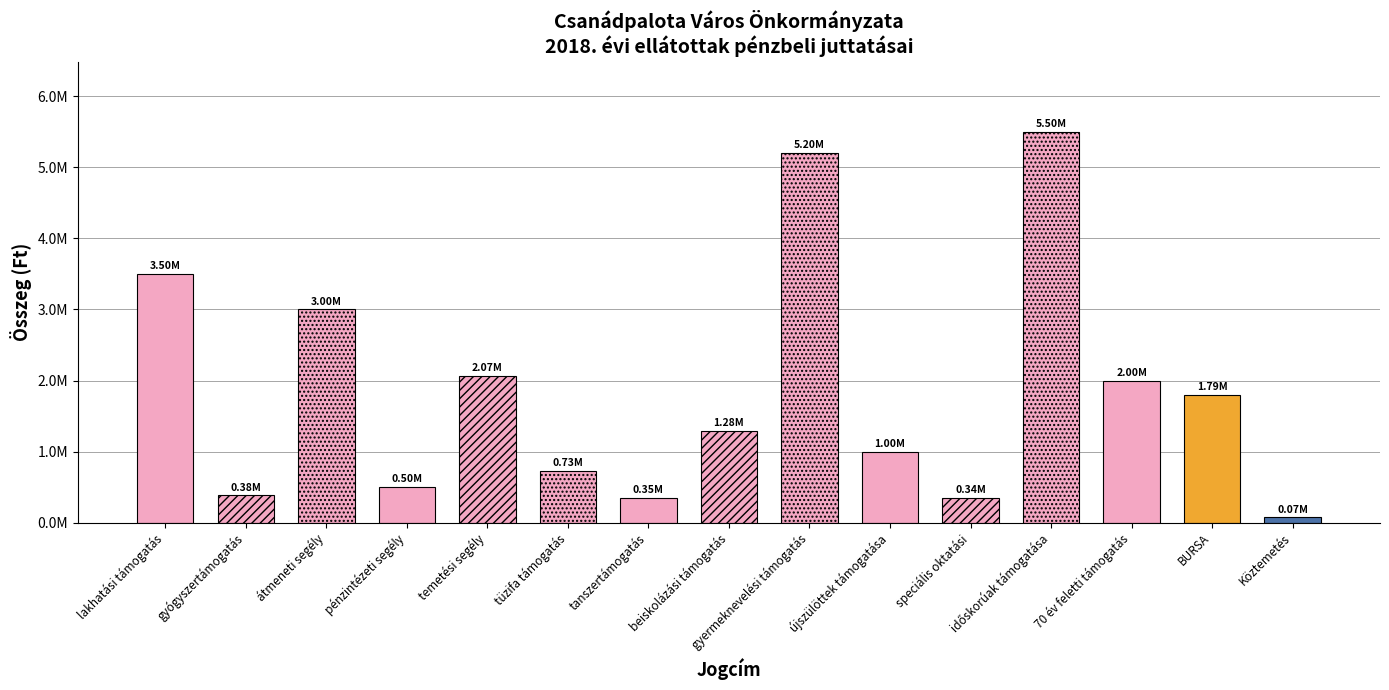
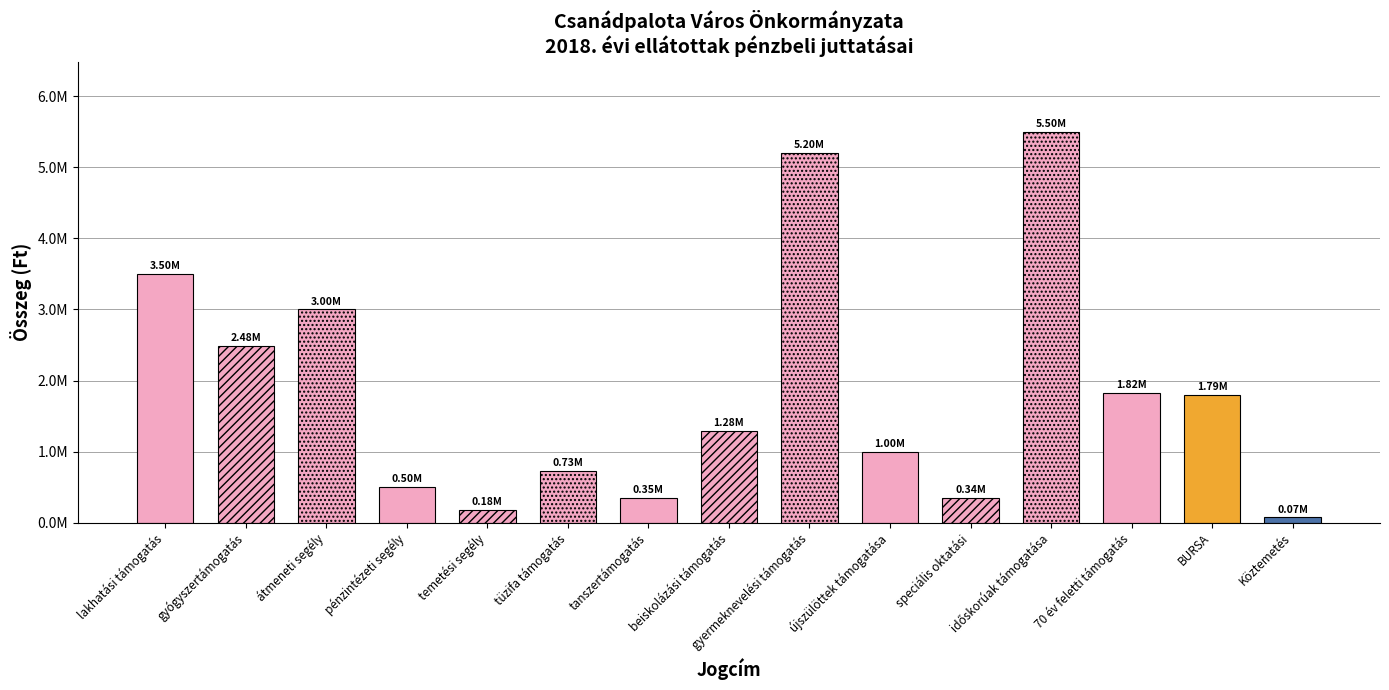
gyógyszertámogatás: 0.38M -> 2.48M
temetési segély: 2.07M -> 0.18M
70 év feletti támogatás: 2.00M -> 1.82M
